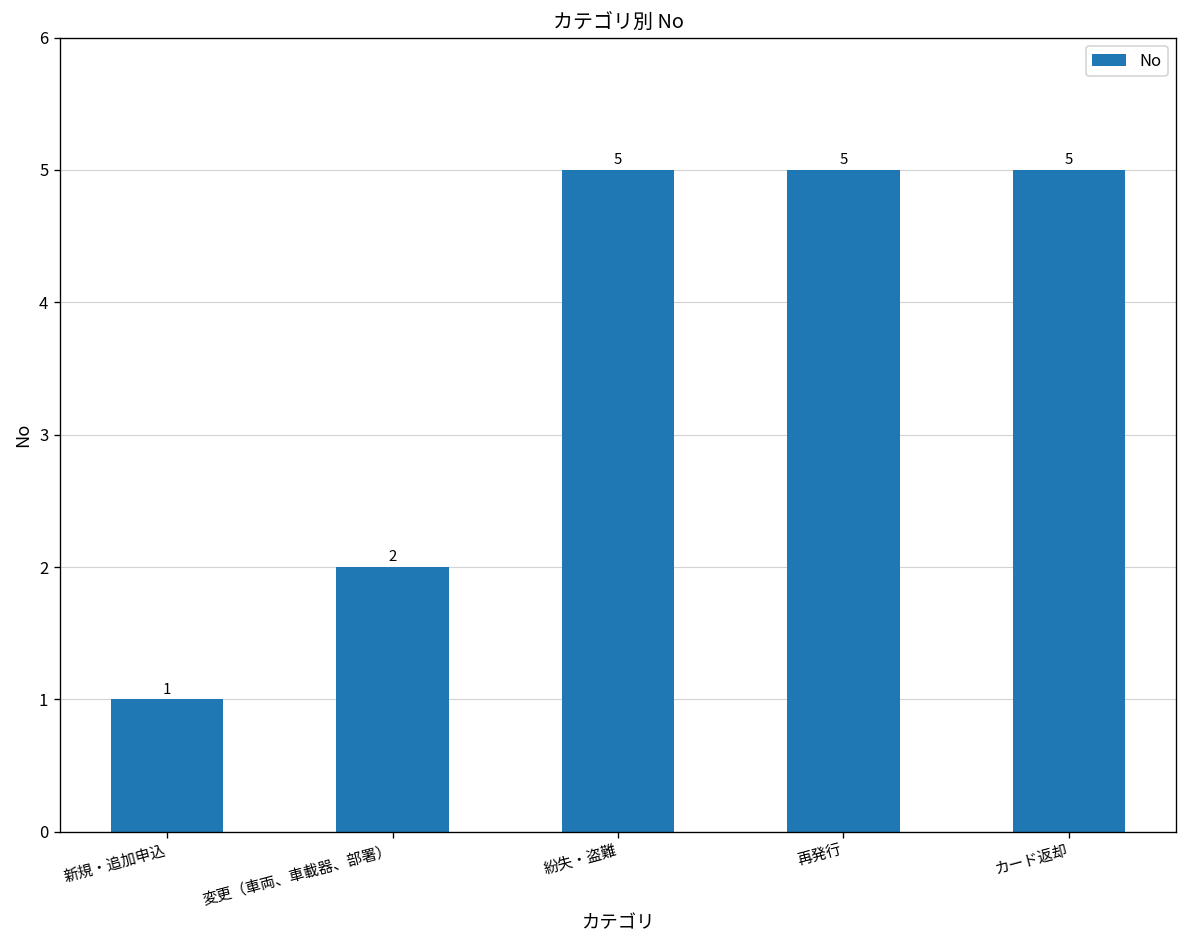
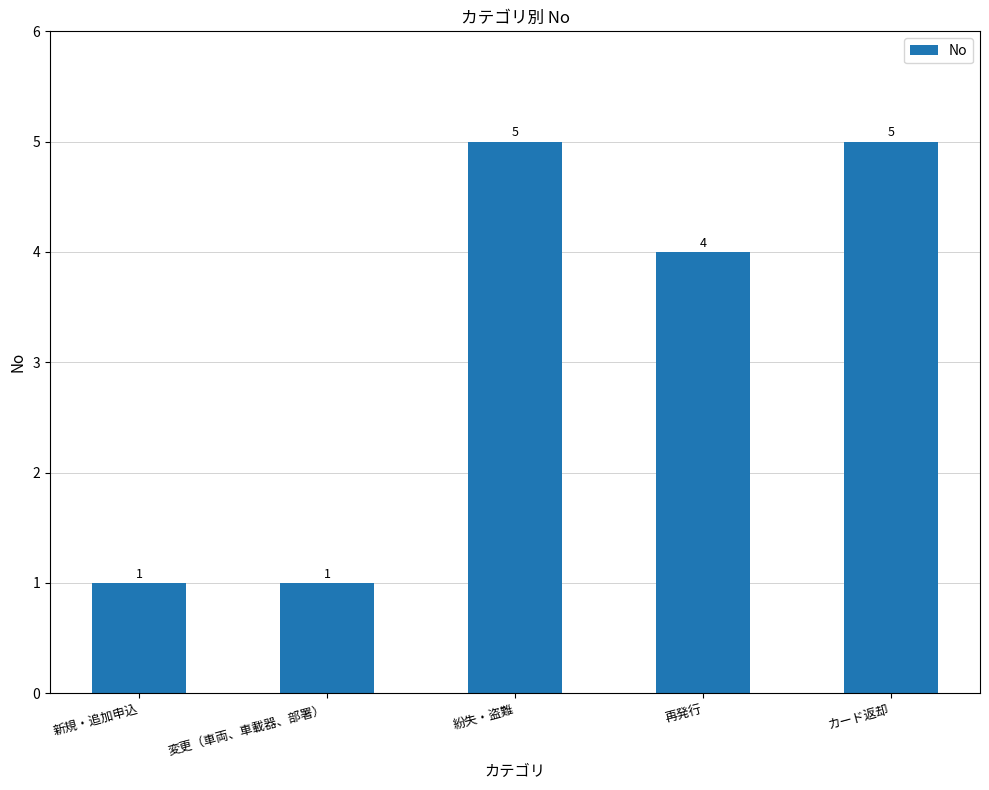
変更（車両、車載器、部署）: 2 -> 1
再発行: 5 -> 4
